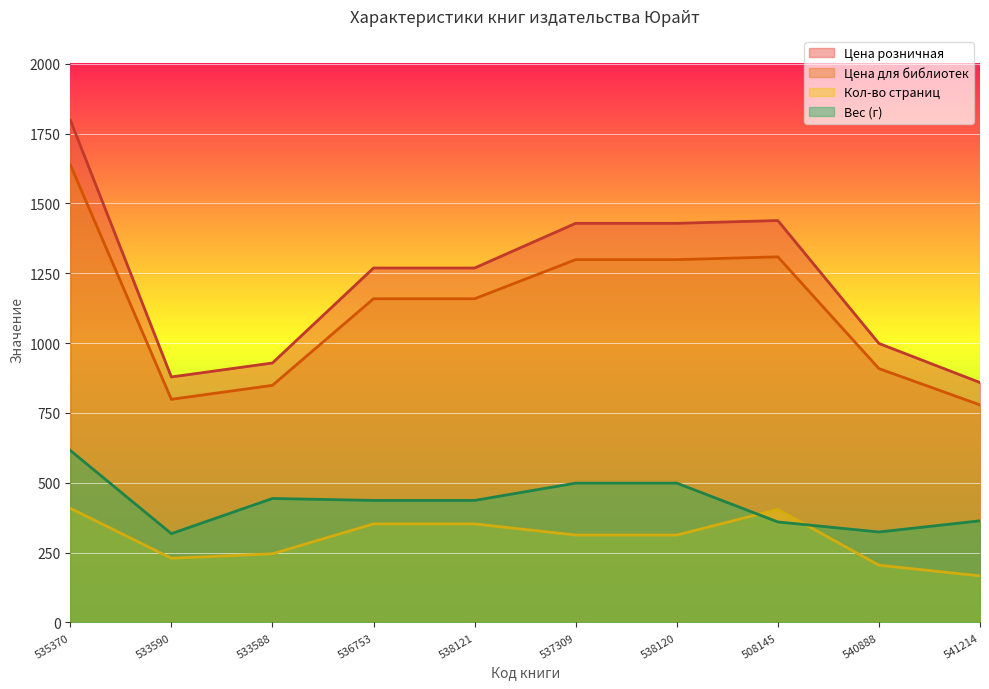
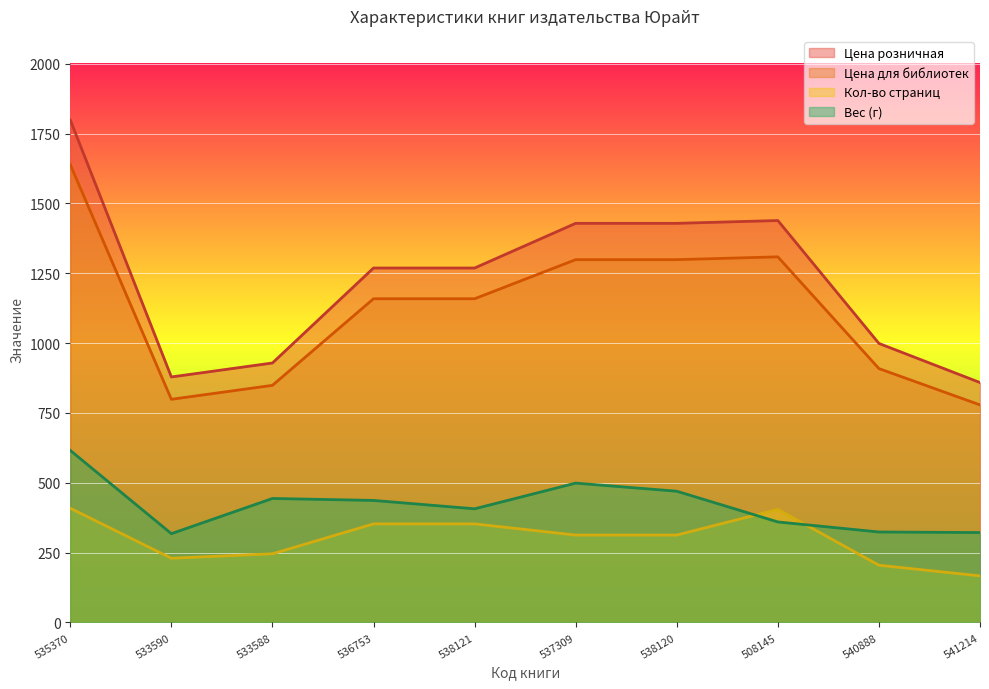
Вес (г), 538121: 440 -> 410
Вес (г), 538120: 500 -> 470
Вес (г), 541214: 360 -> 320
